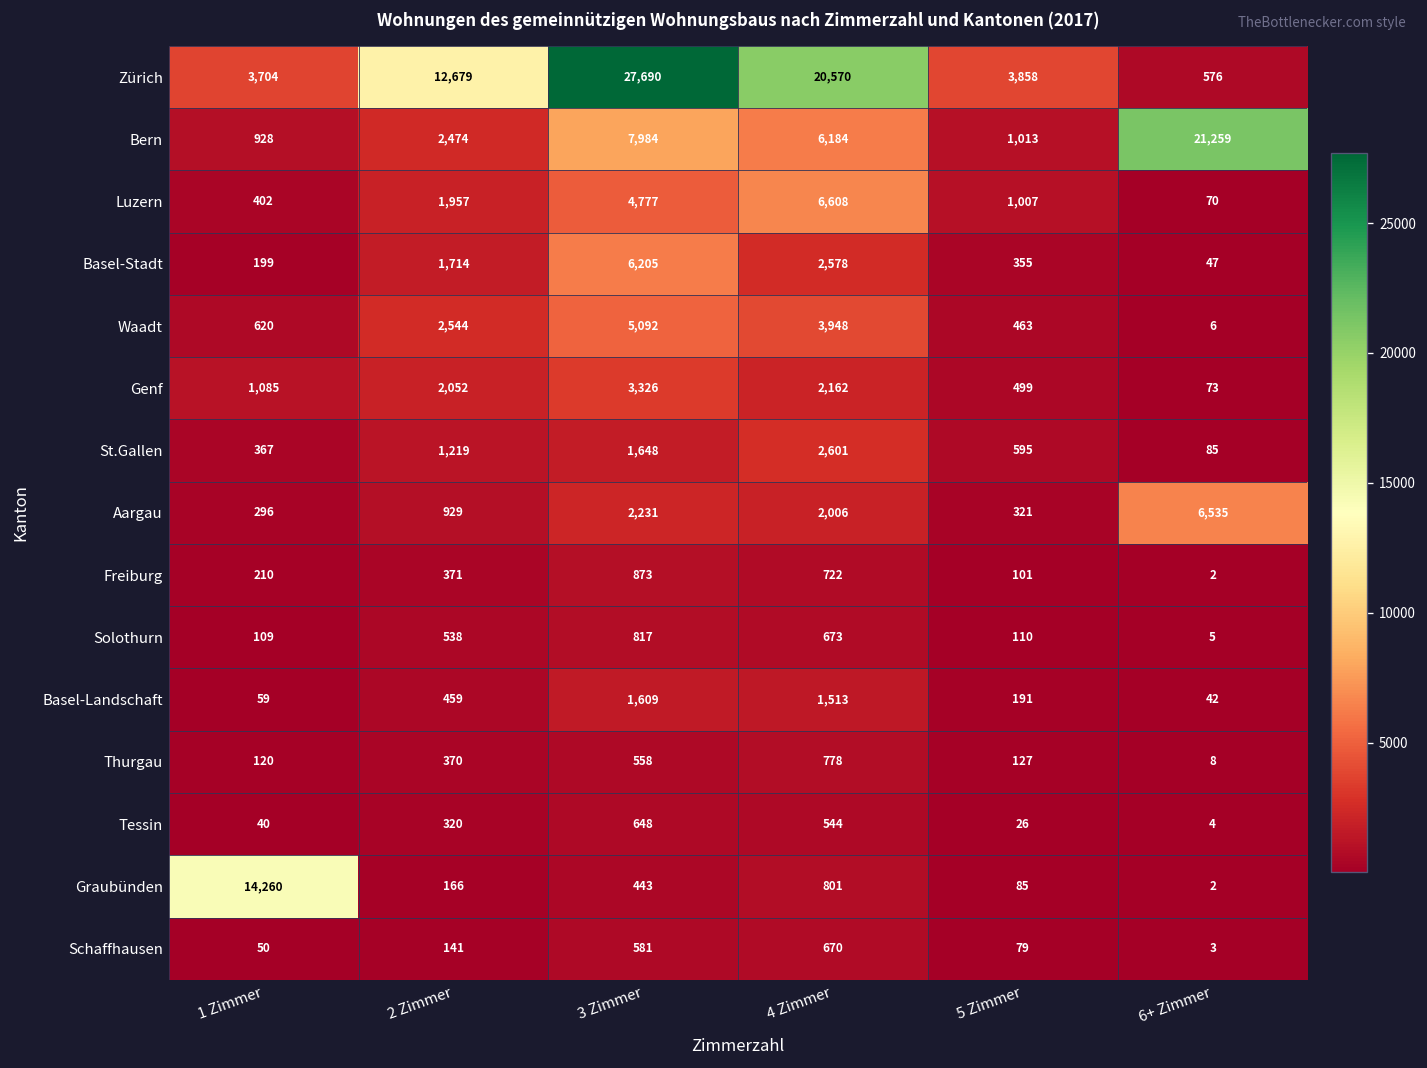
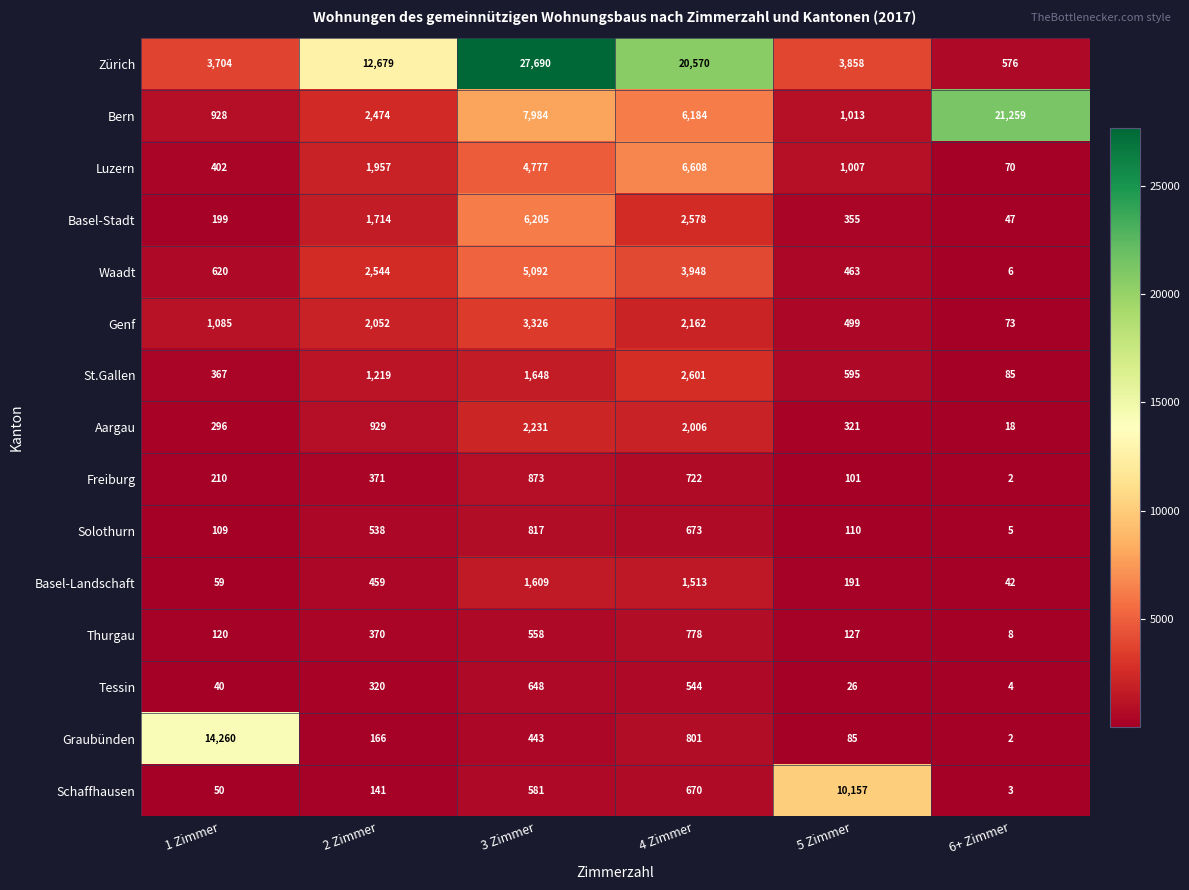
Aargau, 6+ Zimmer: 6,535 -> 18
Schaffhausen, 5 Zimmer: 79 -> 10,157
